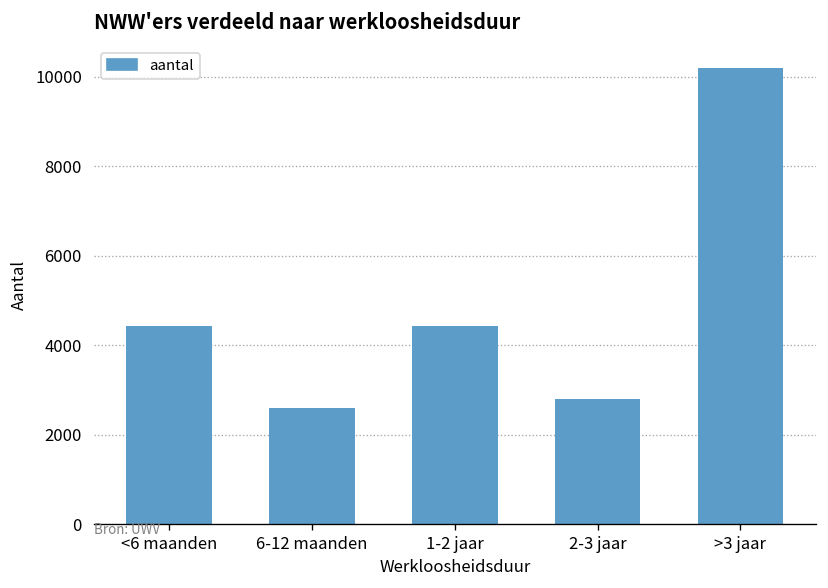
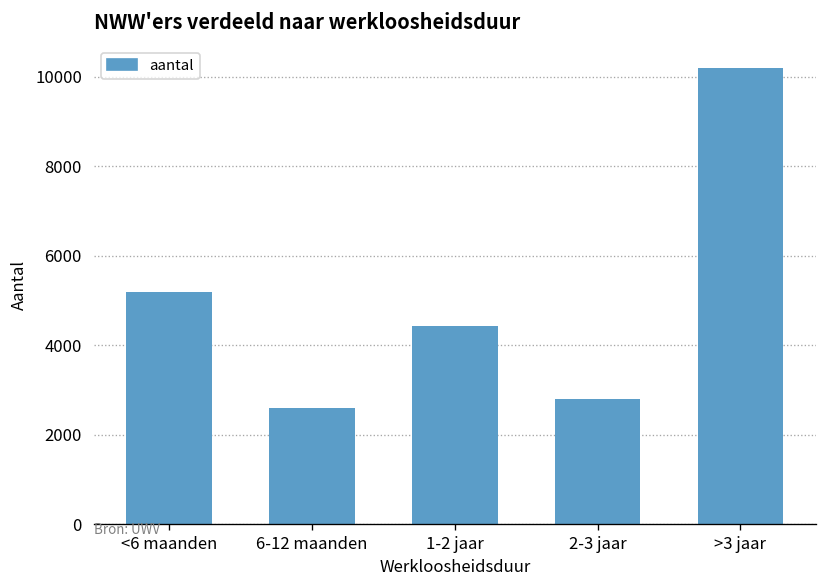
<6 maanden: 4400 -> 5200
